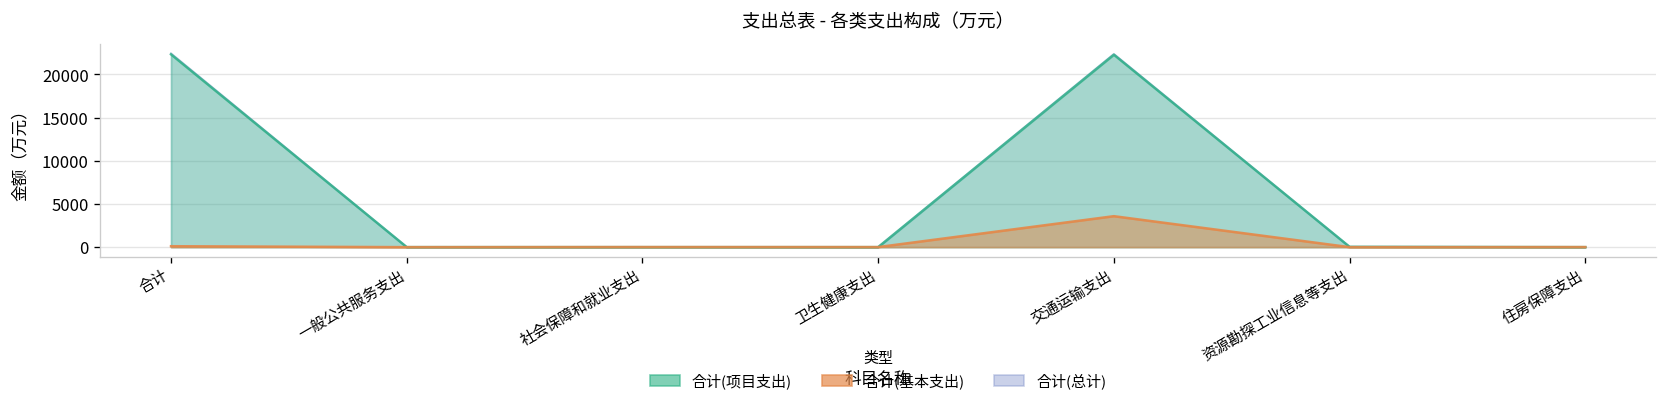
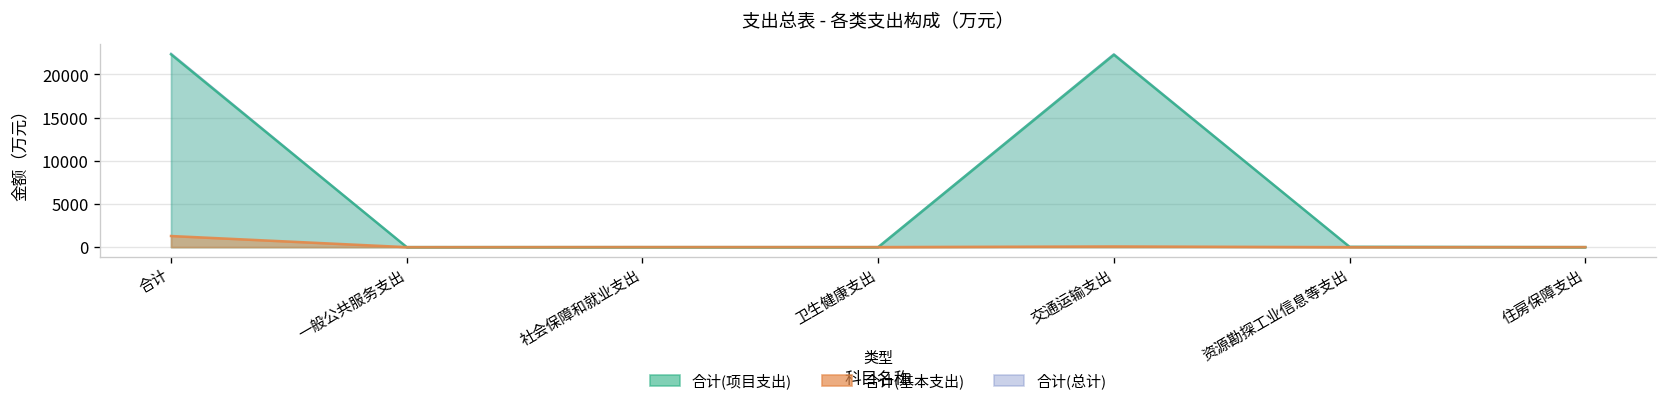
合计(基本支出), 合计: 0 -> 1000
合计(基本支出), 交通运输支出: 4000 -> 0
